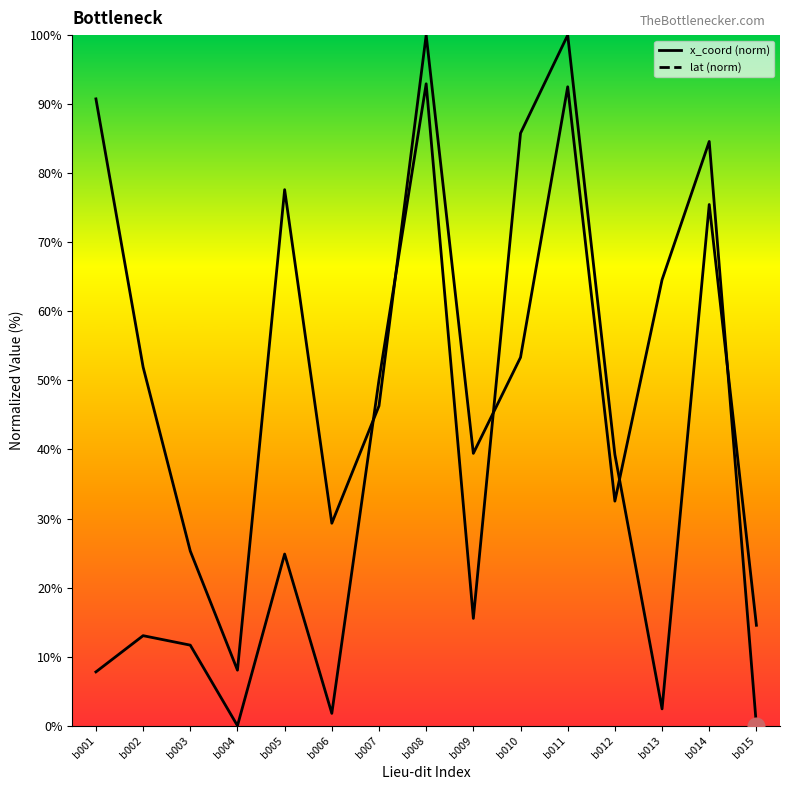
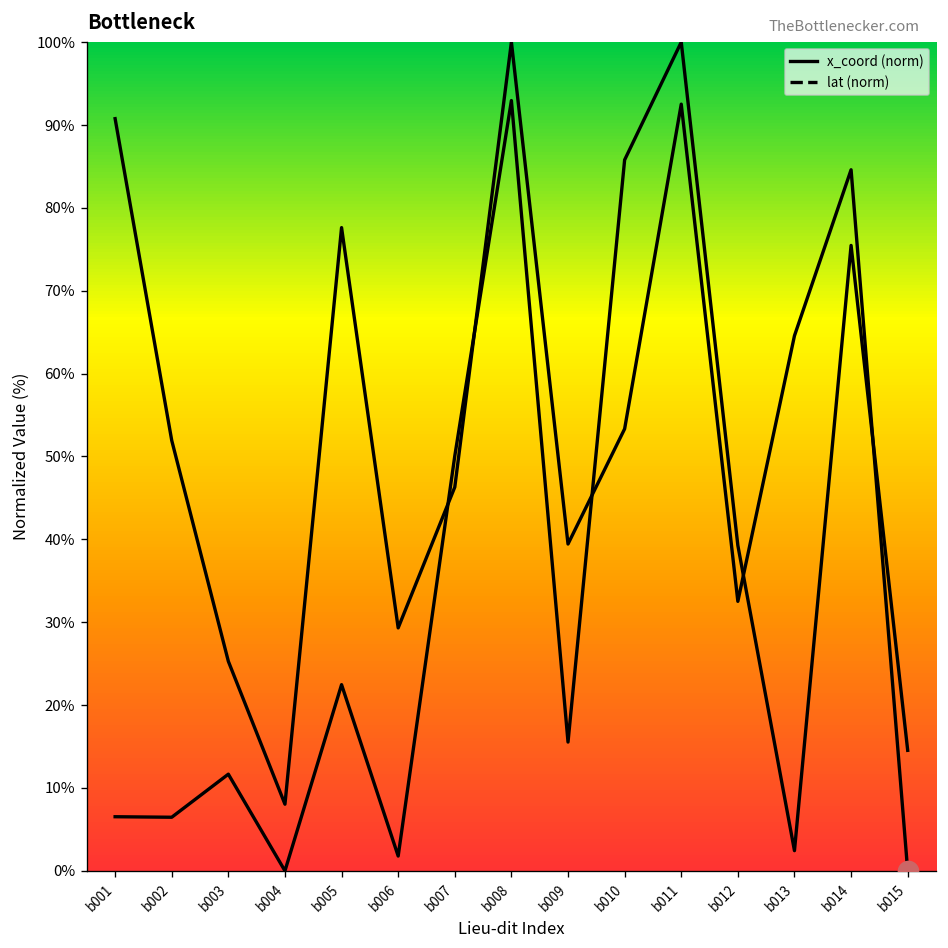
lat (norm), b001: 8% -> 7%
lat (norm), b002: 13% -> 6%
lat (norm), b005: 25% -> 22%
